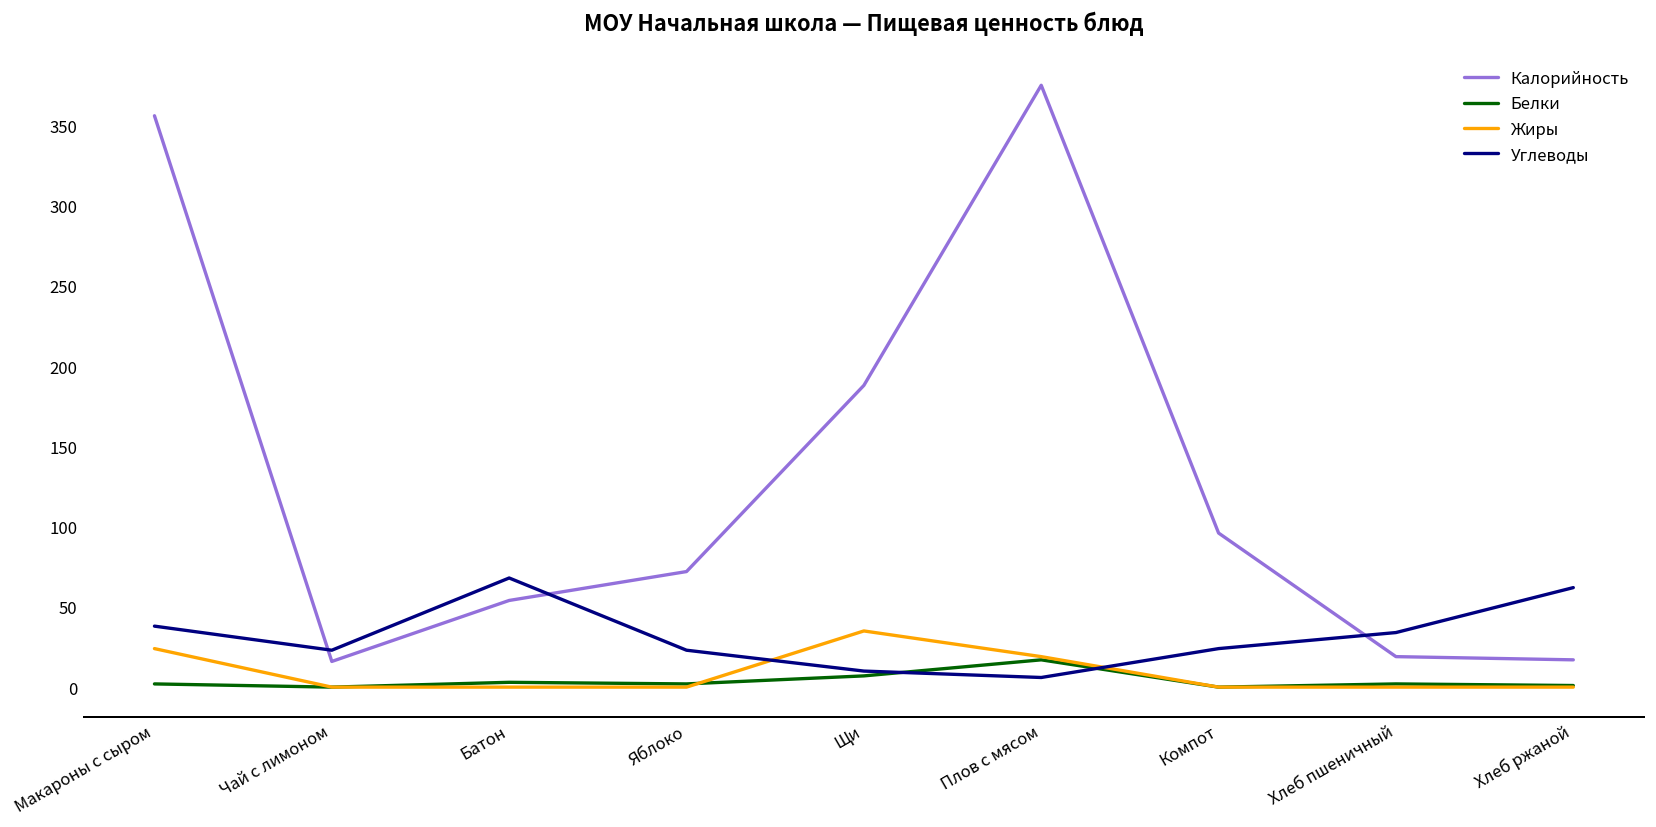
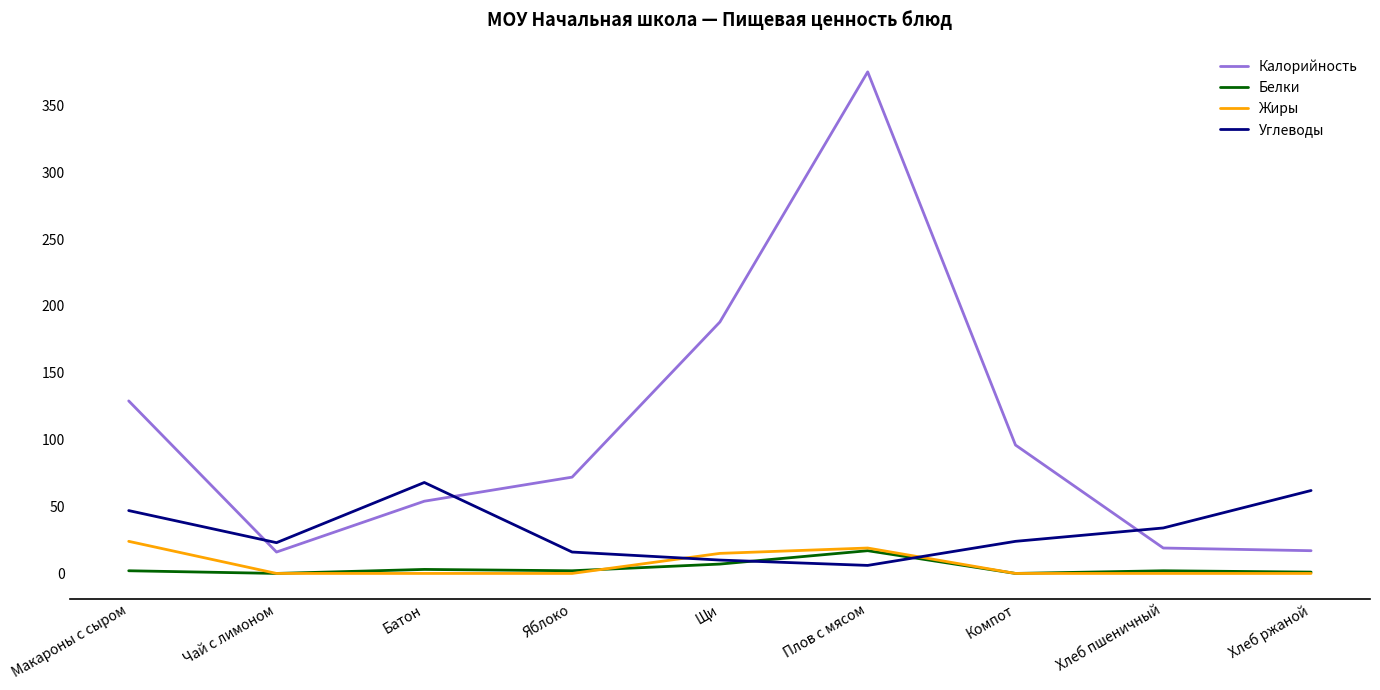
Калорийность, Макароны с сыром: 356 -> 129
Углеводы, Макароны с сыром: 38 -> 47
Углеводы, Яблоко: 23 -> 16
Жиры, Щи: 35 -> 15
